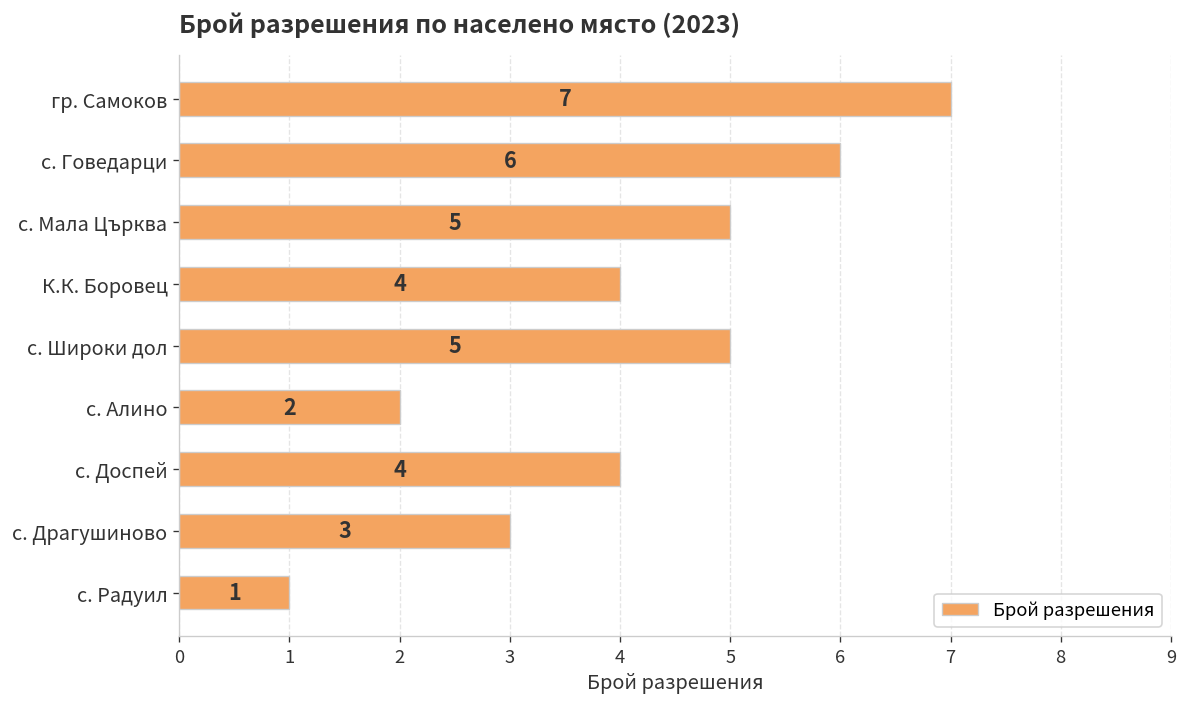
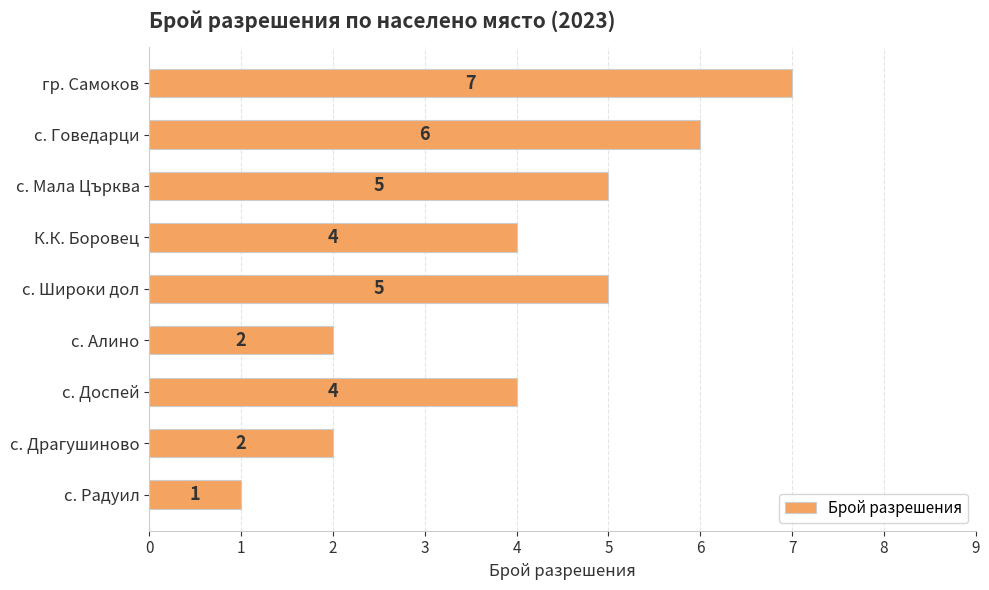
с. Драгушиново: 3 -> 2
